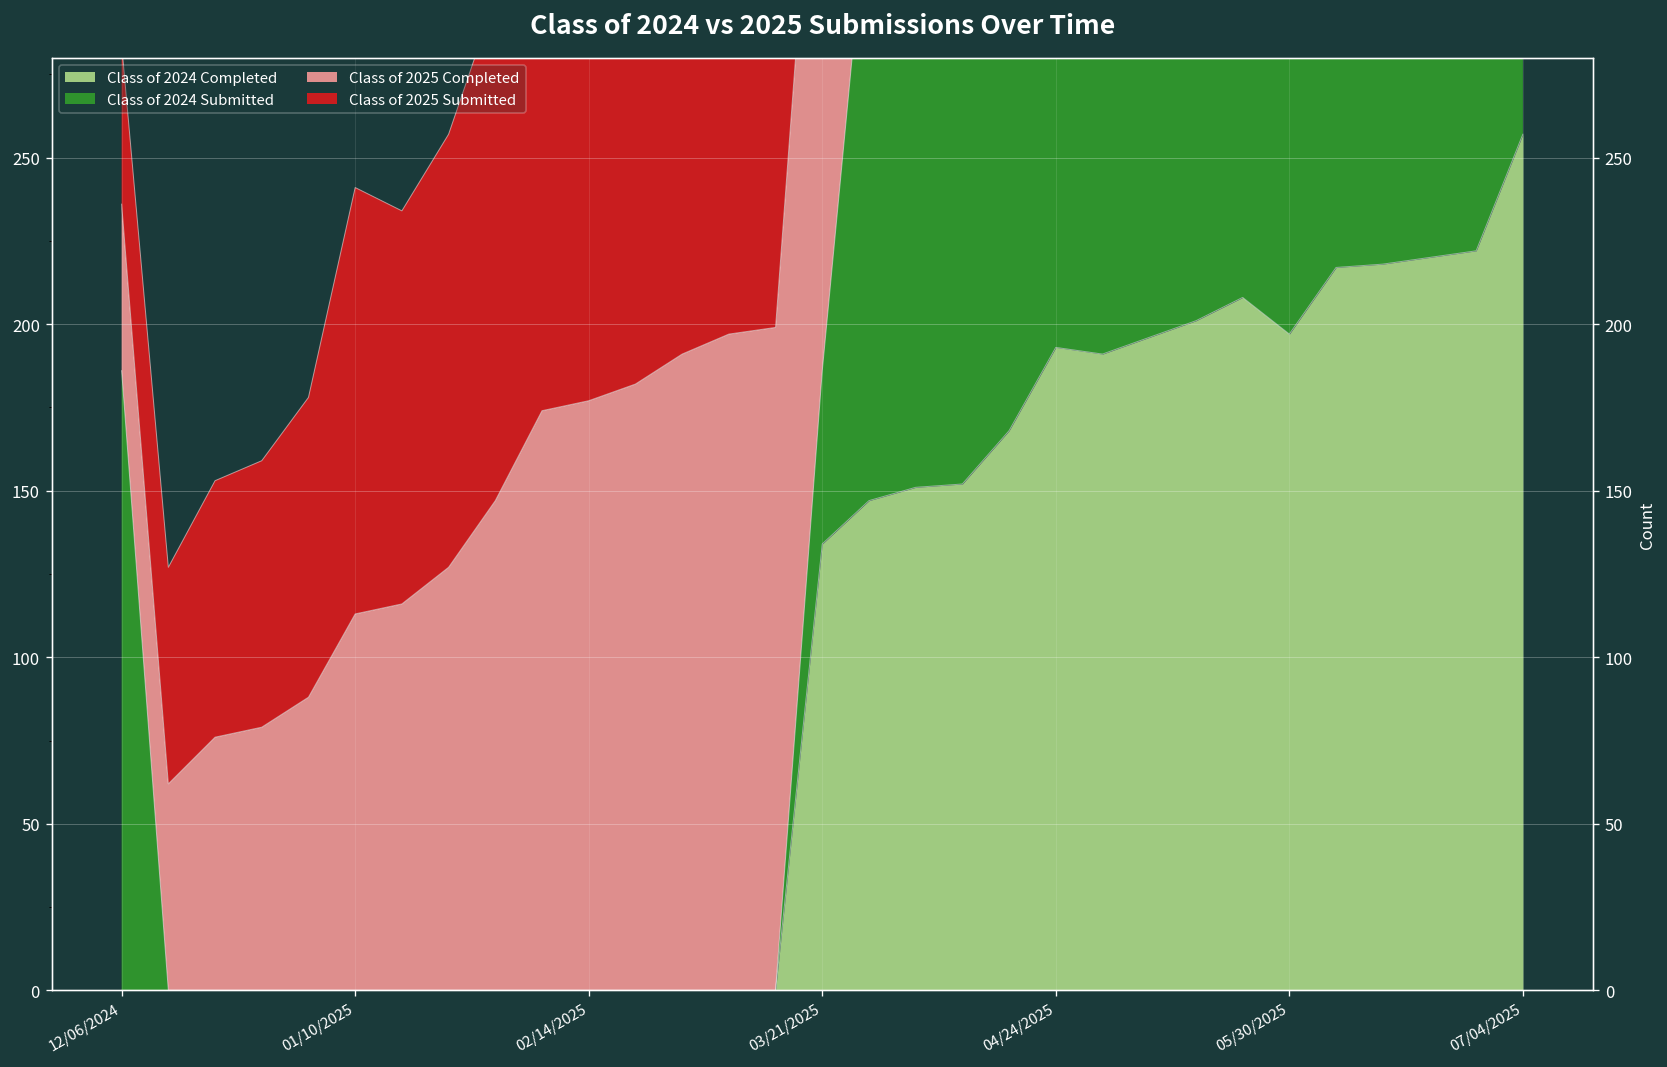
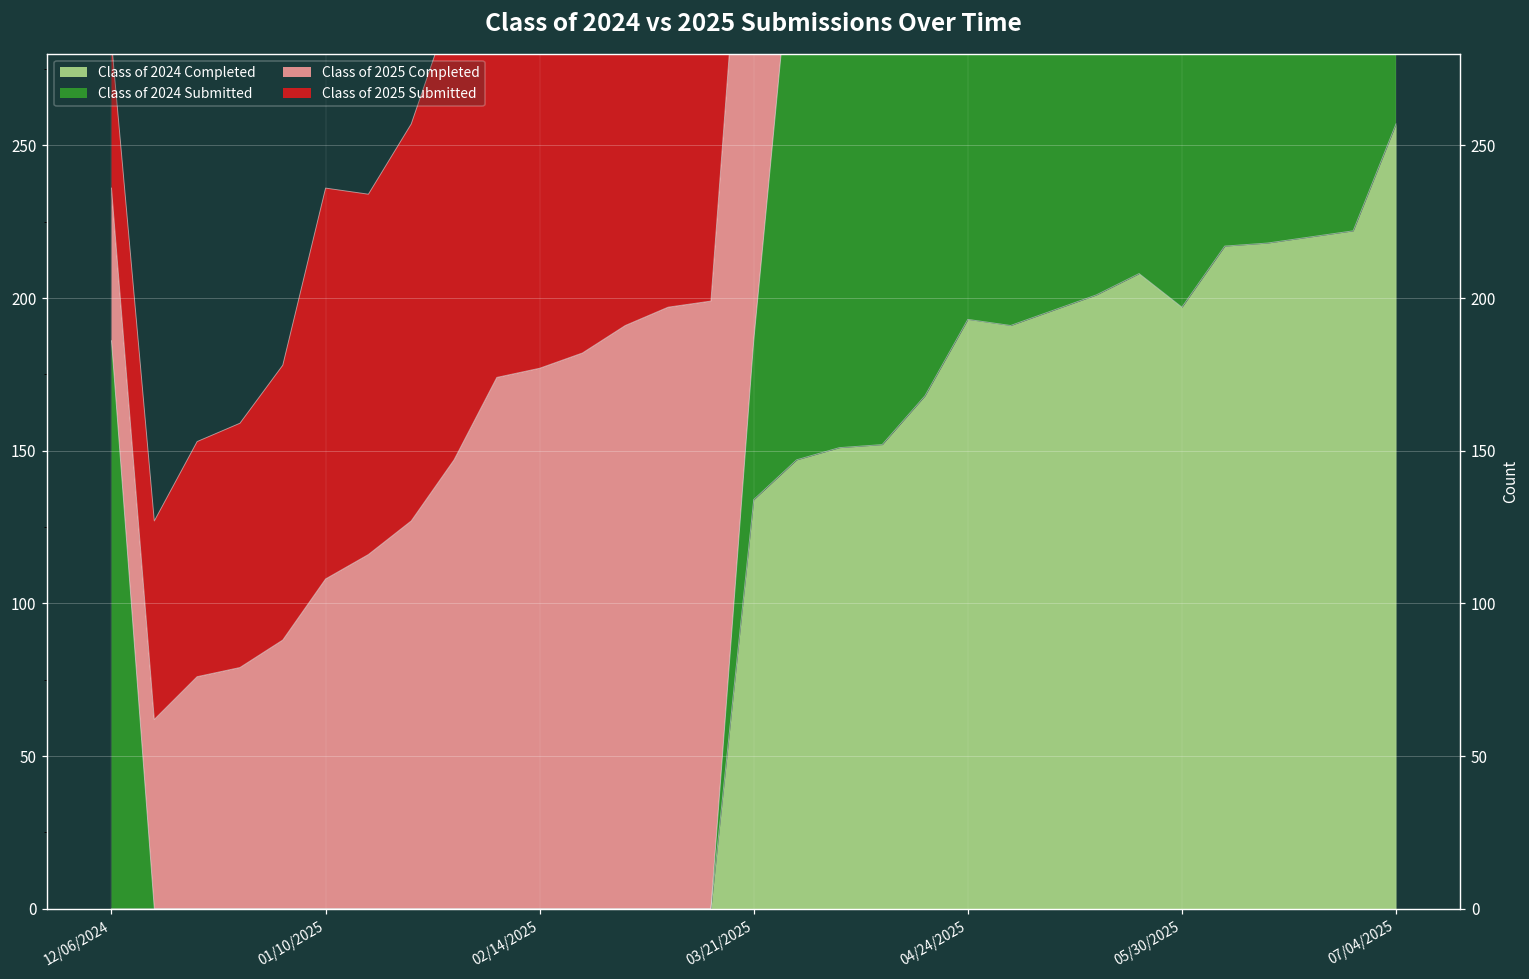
Class of 2025 Completed, 01/10/2025: 113 -> 108
